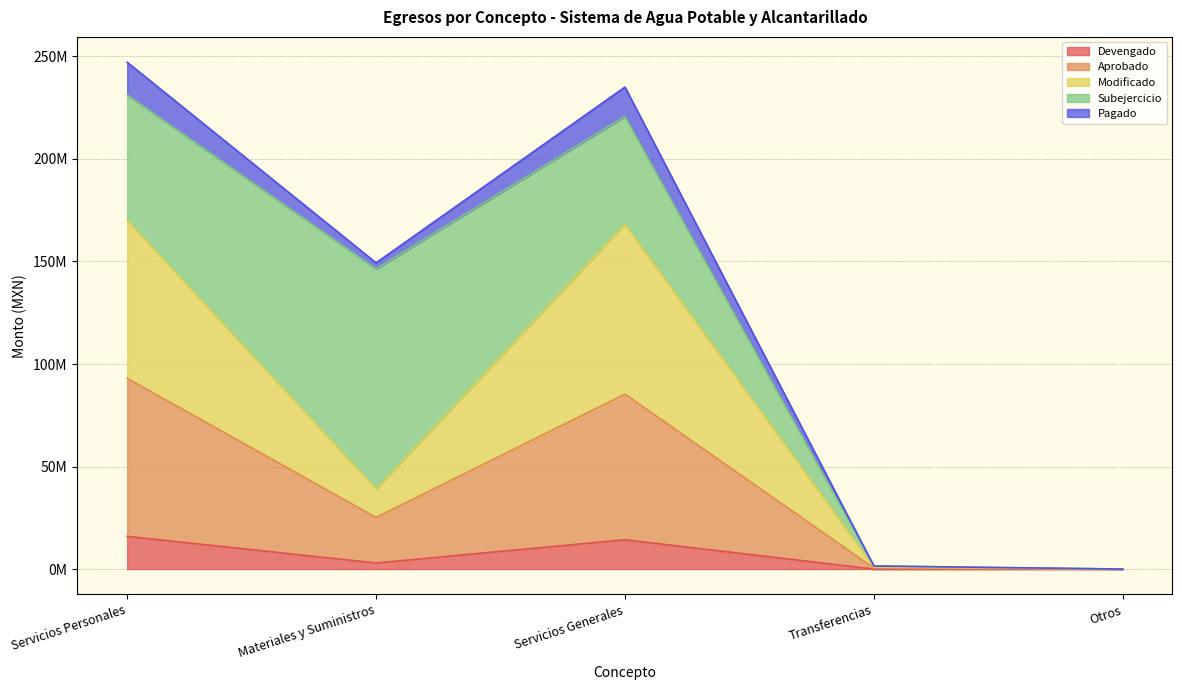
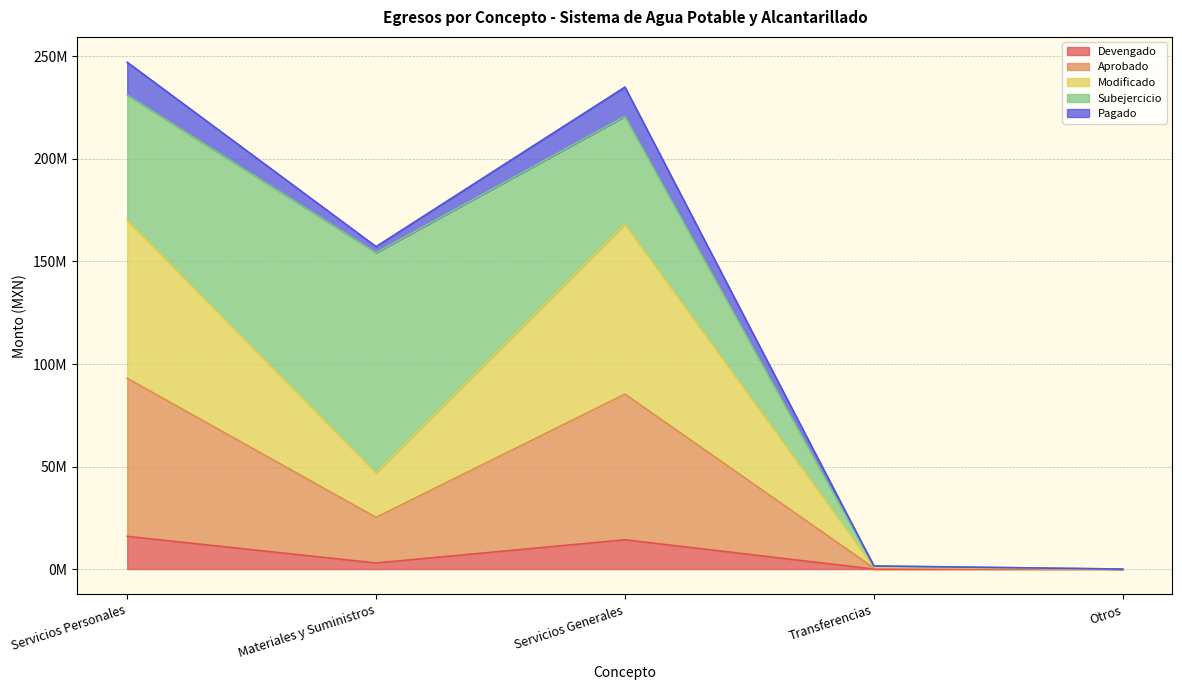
Modificado, Materiales y Suministros: 14000000 -> 22000000
